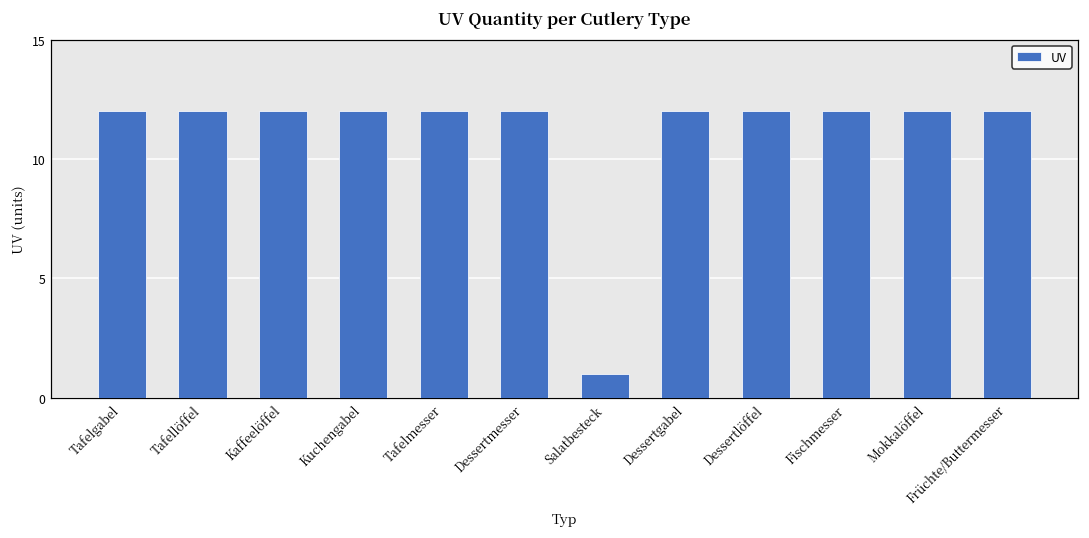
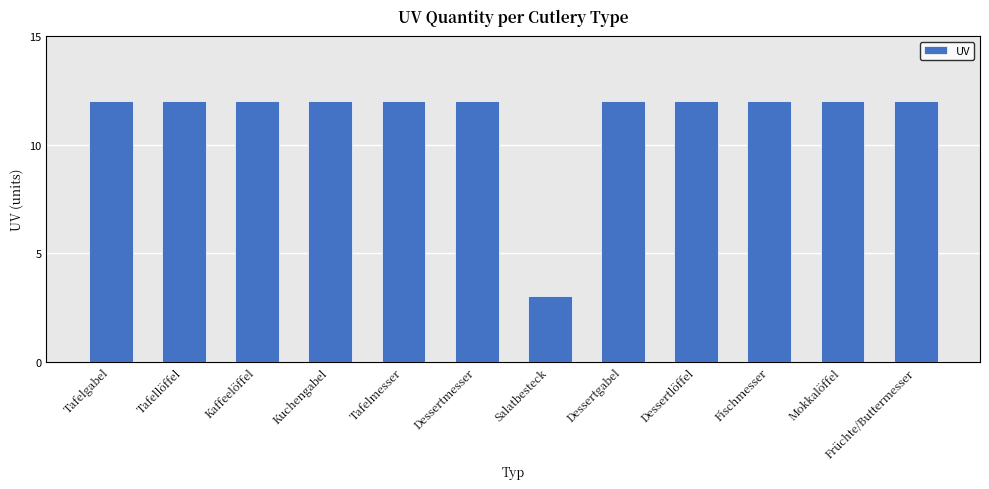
Salatbesteck: 1 -> 3
